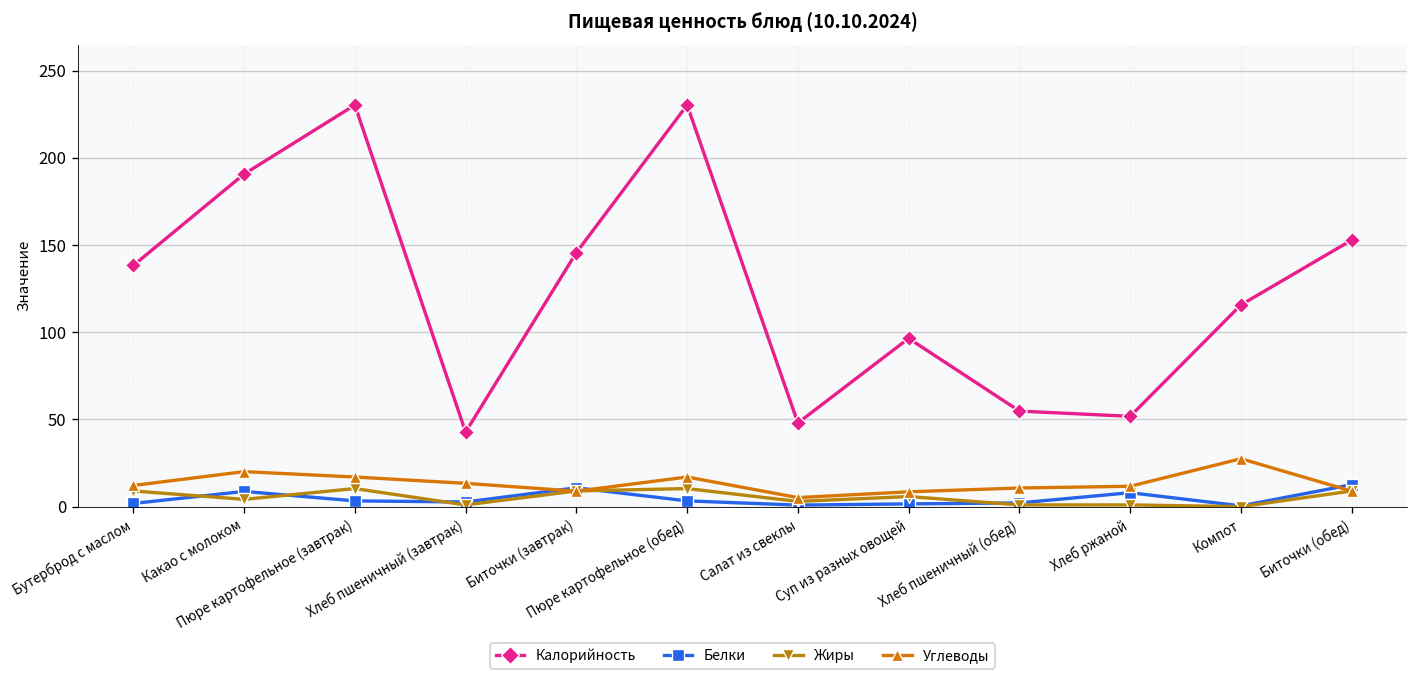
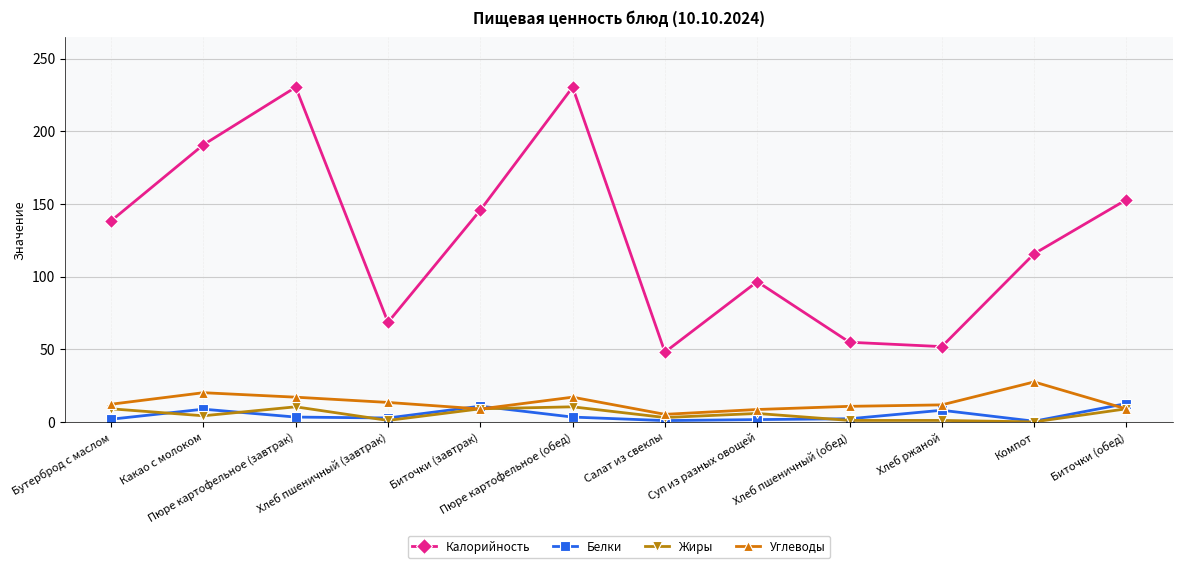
Калорийность, Хлеб пшеничный (завтрак): 43 -> 69
